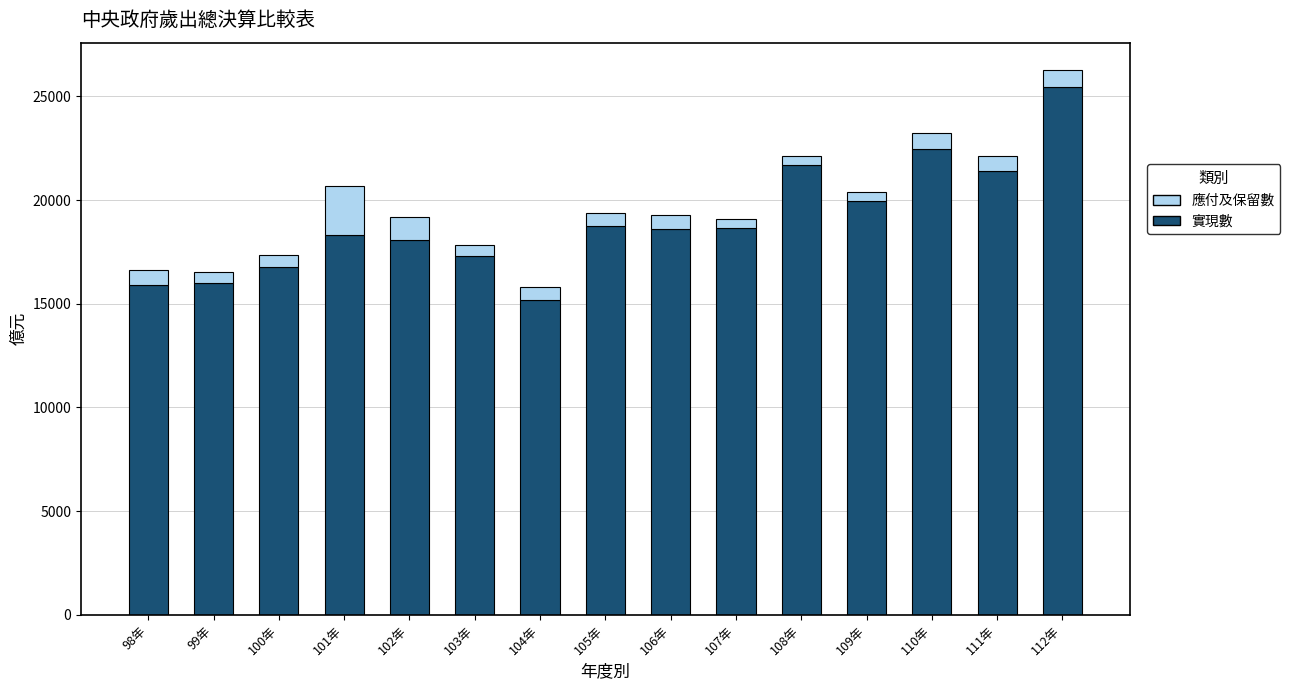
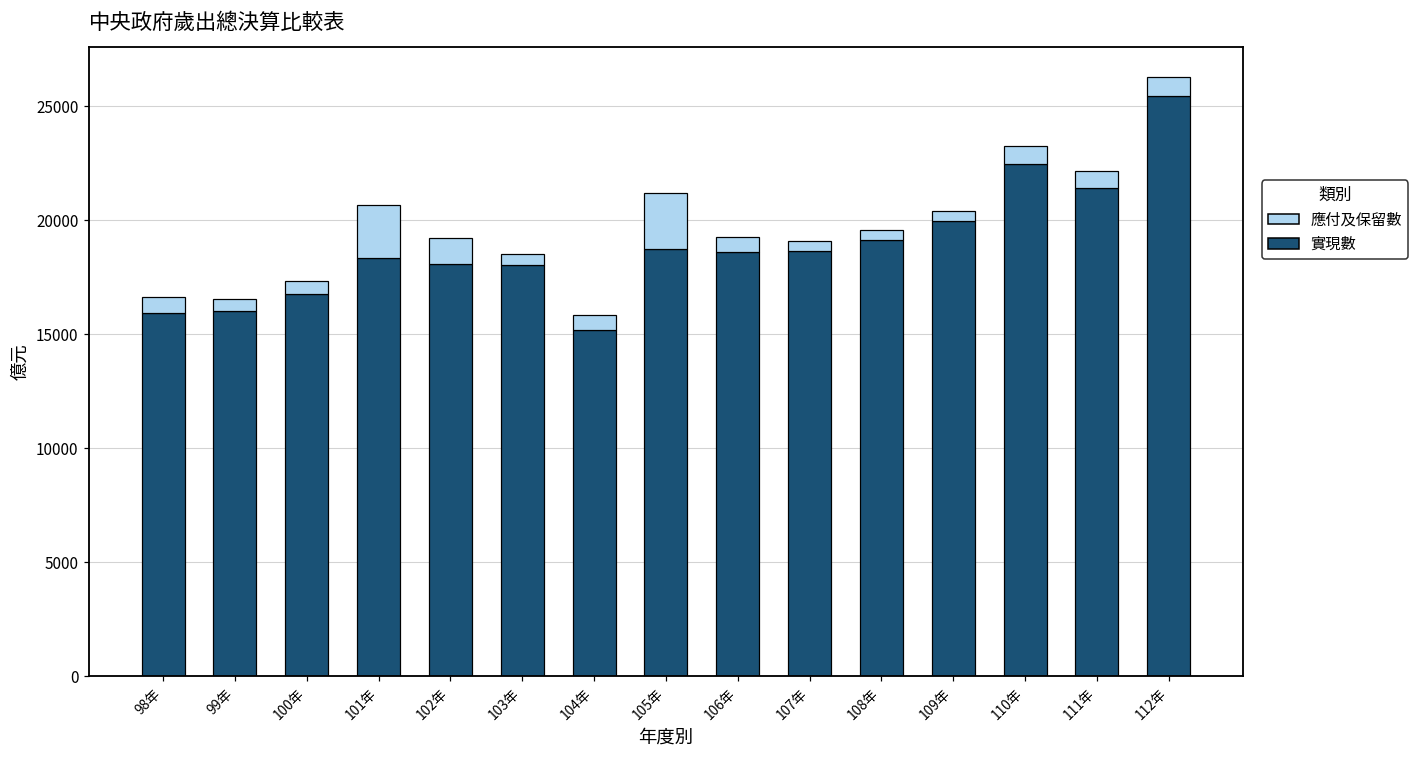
實現數, 103年: 17300 -> 18000
應付及保留數, 105年: 700 -> 2400
實現數, 108年: 21700 -> 19100
